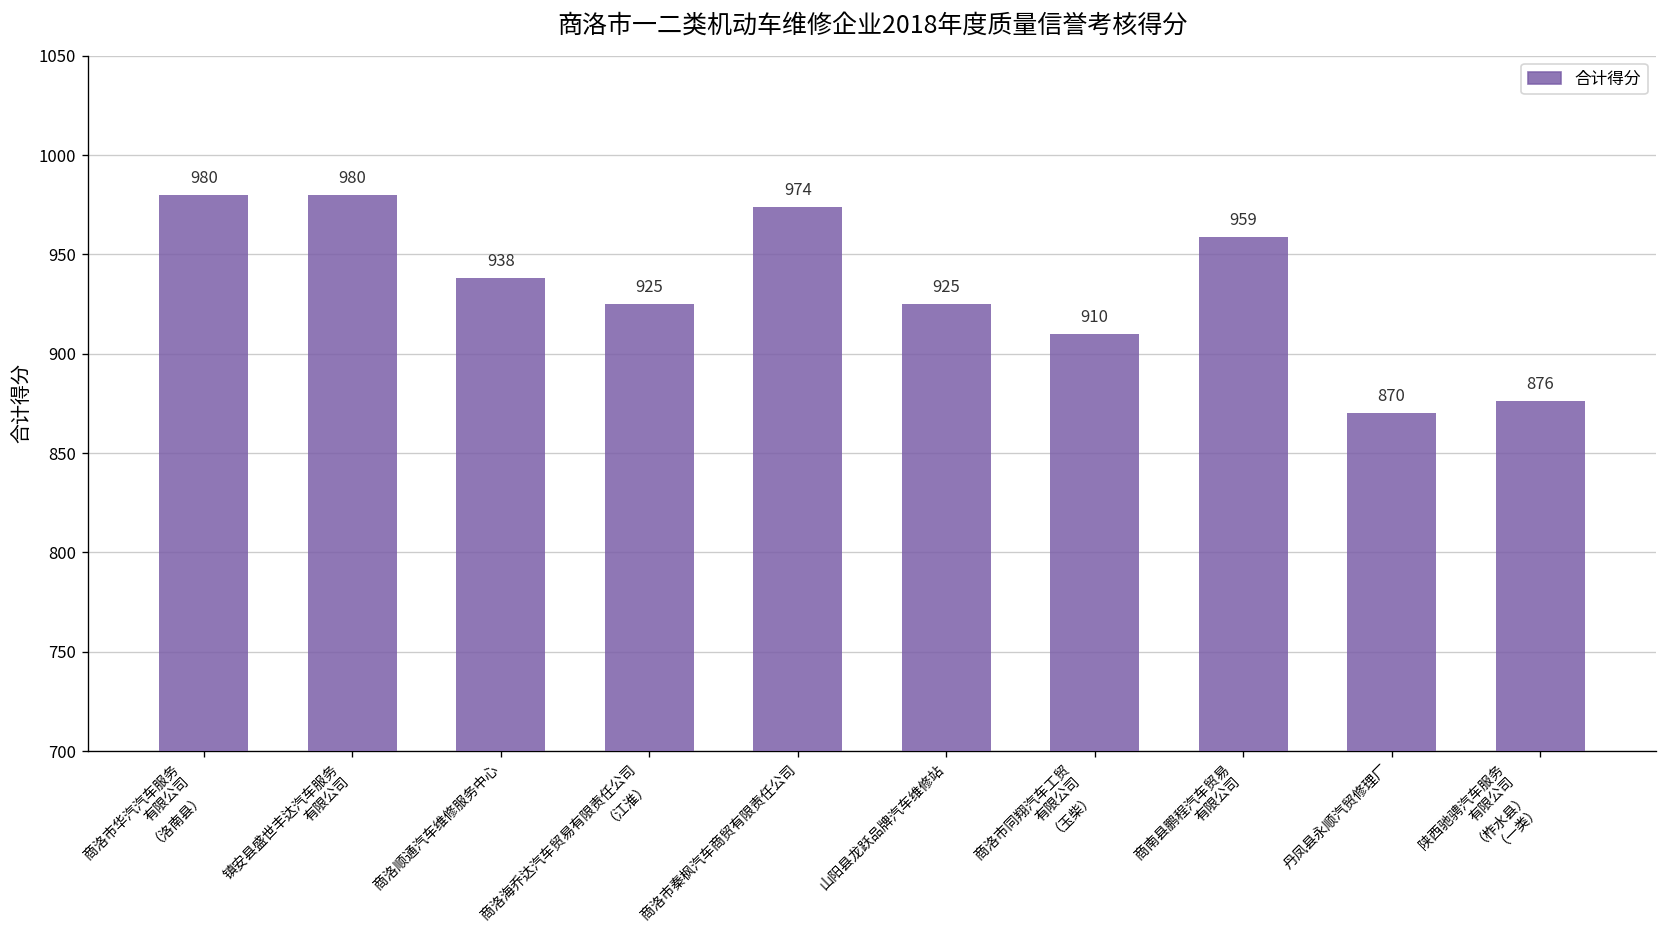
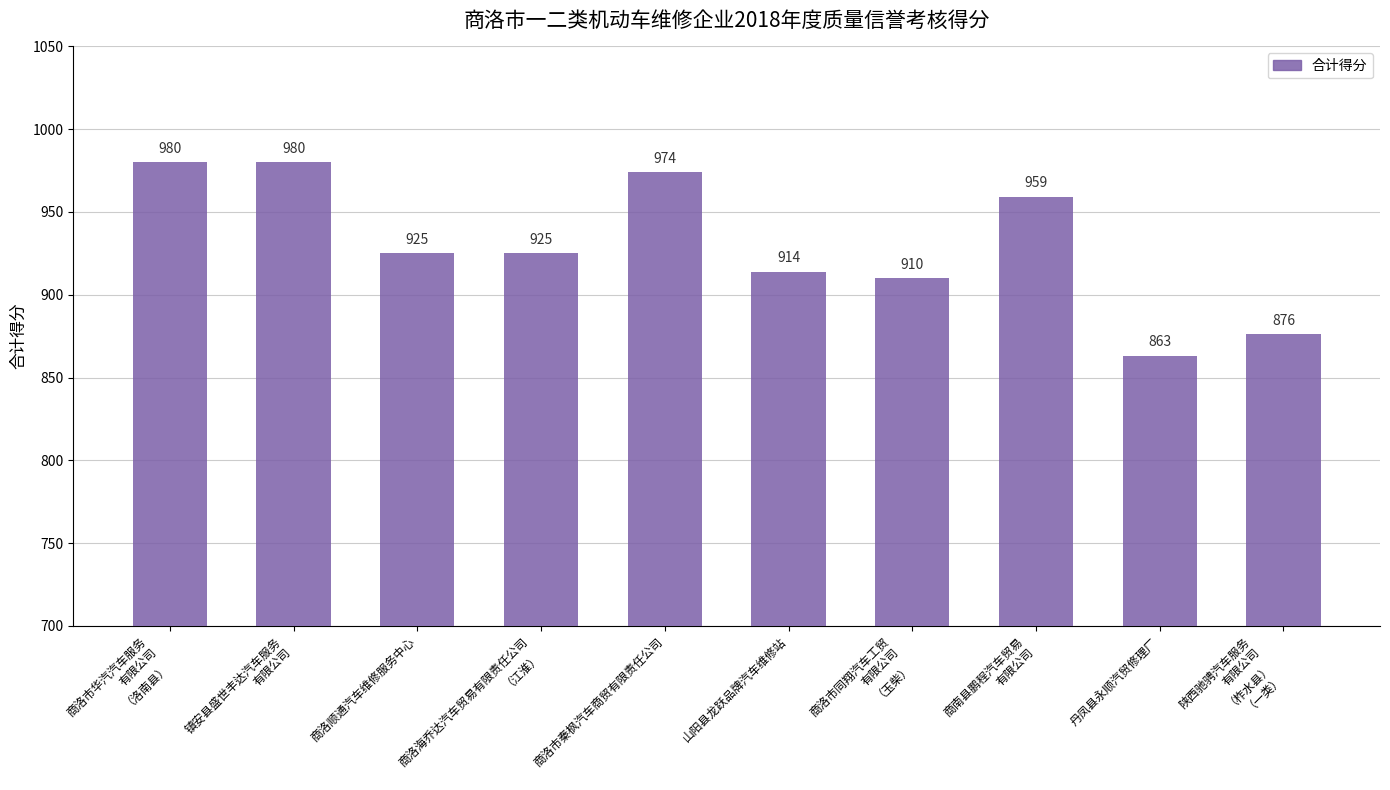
商洛顺通汽车维修服务中心: 938 -> 925
山阳县龙跃品牌汽车维修站: 925 -> 914
丹凤县永顺汽贸修理厂: 870 -> 863
